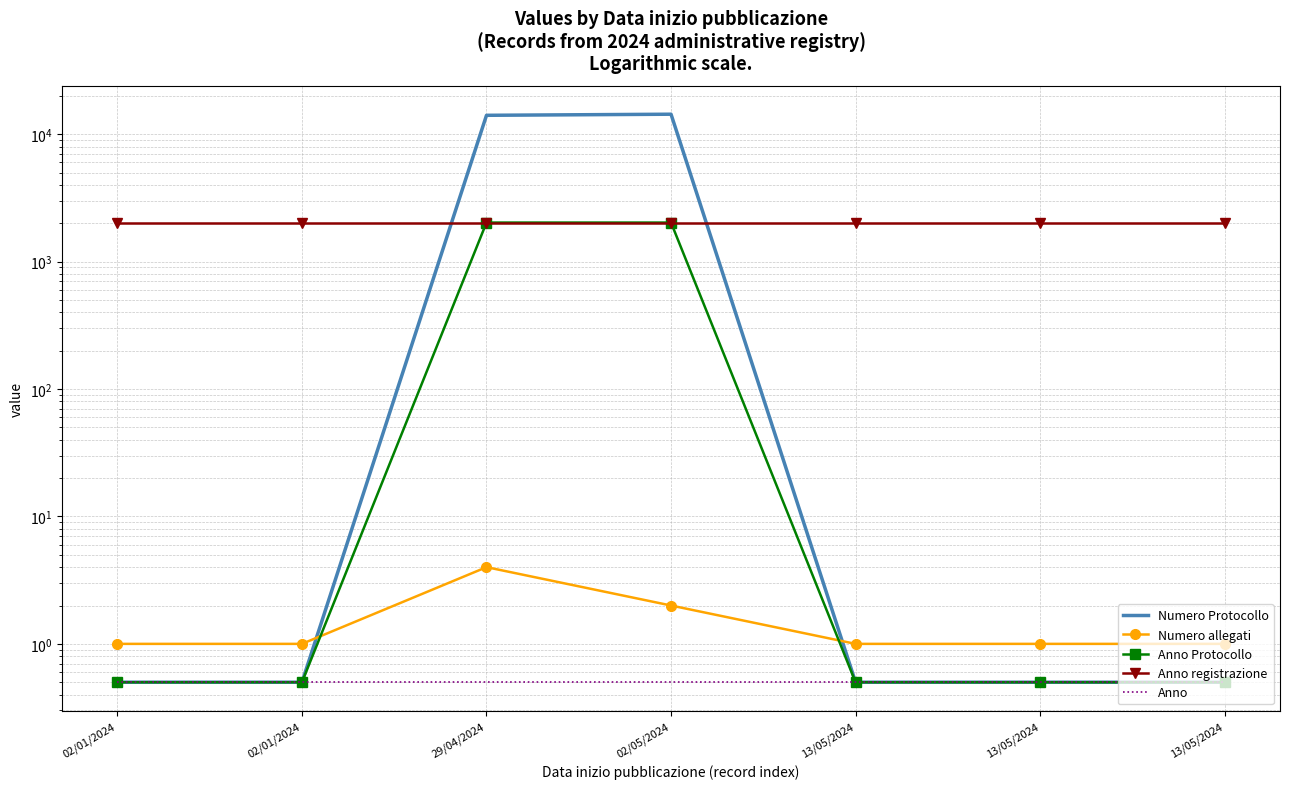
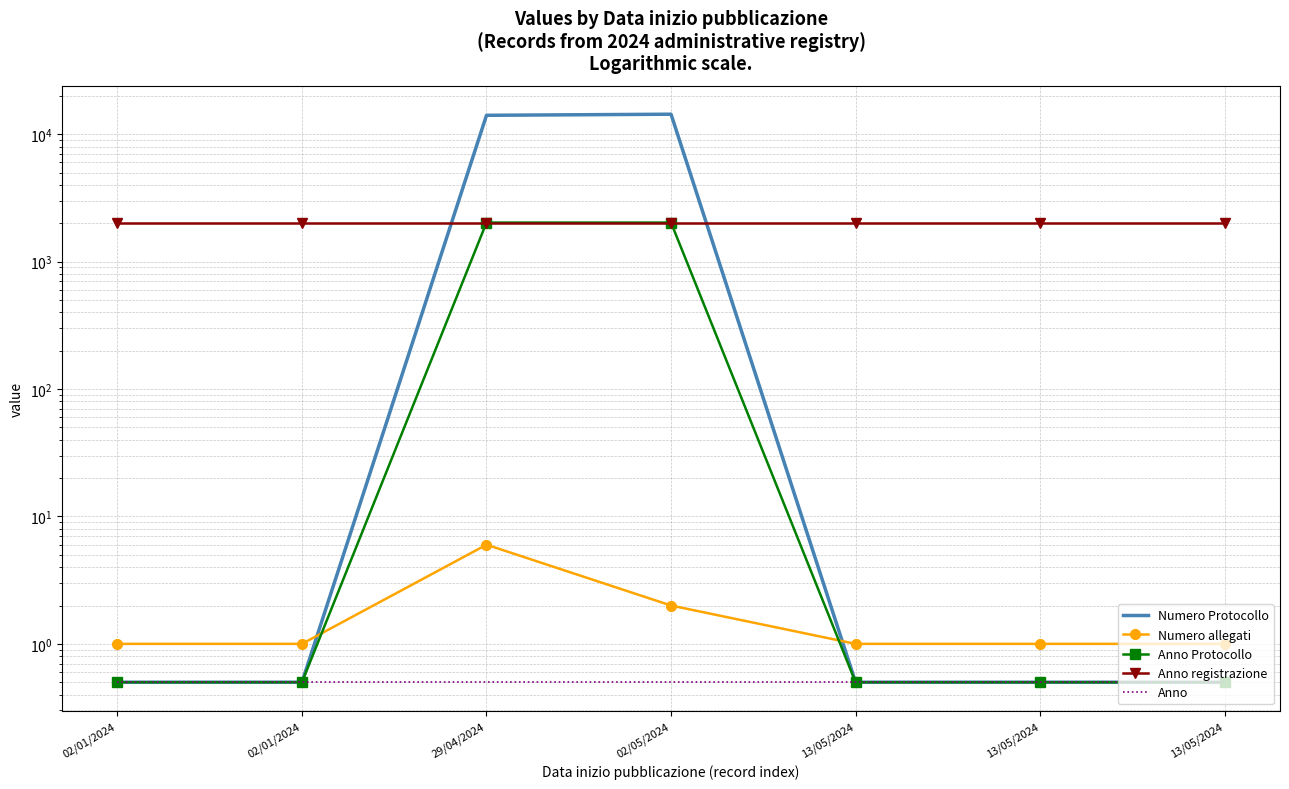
Numero allegati, 29/04/2024: 4 -> 6
